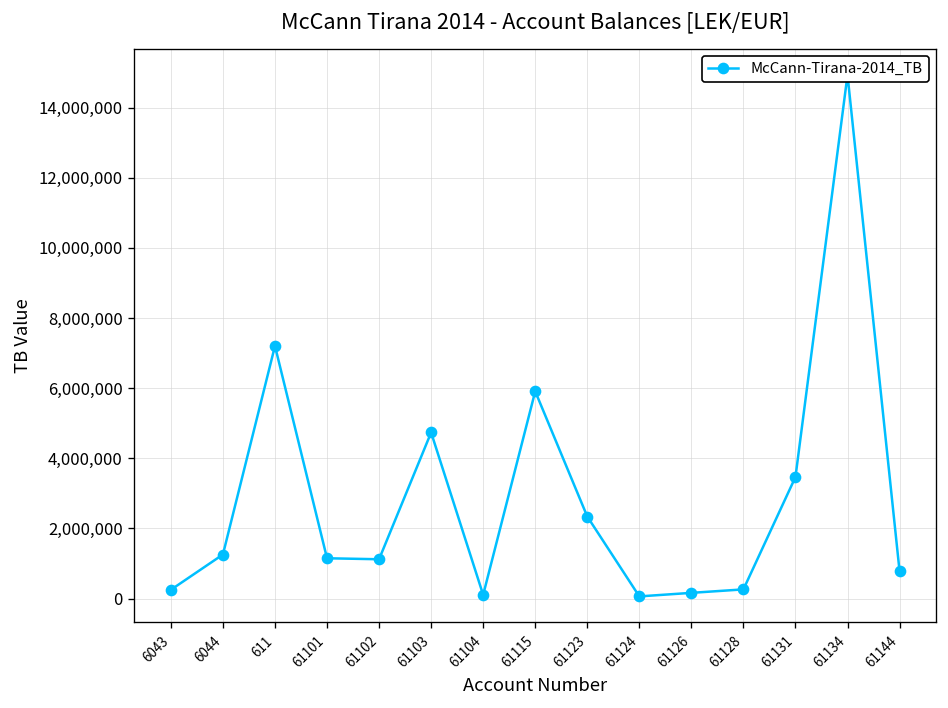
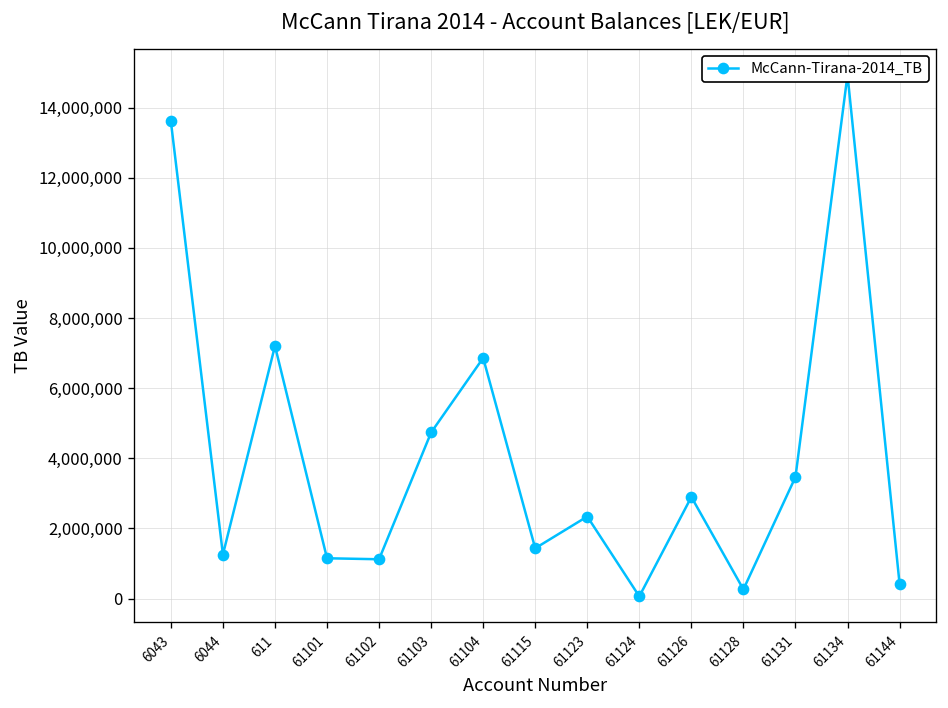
6043: 300,000 -> 13,600,000
61104: 100,000 -> 6,900,000
61115: 5,900,000 -> 1,400,000
61126: 200,000 -> 2,900,000
61144: 800,000 -> 400,000
